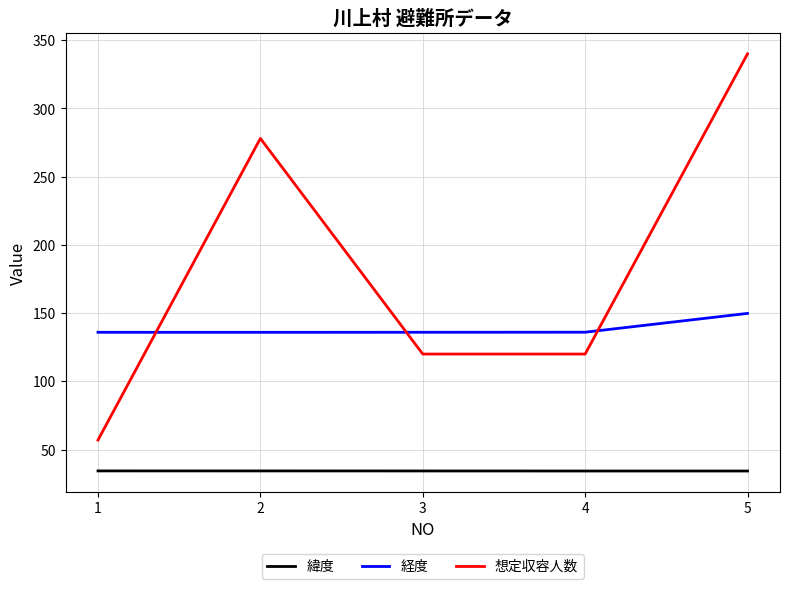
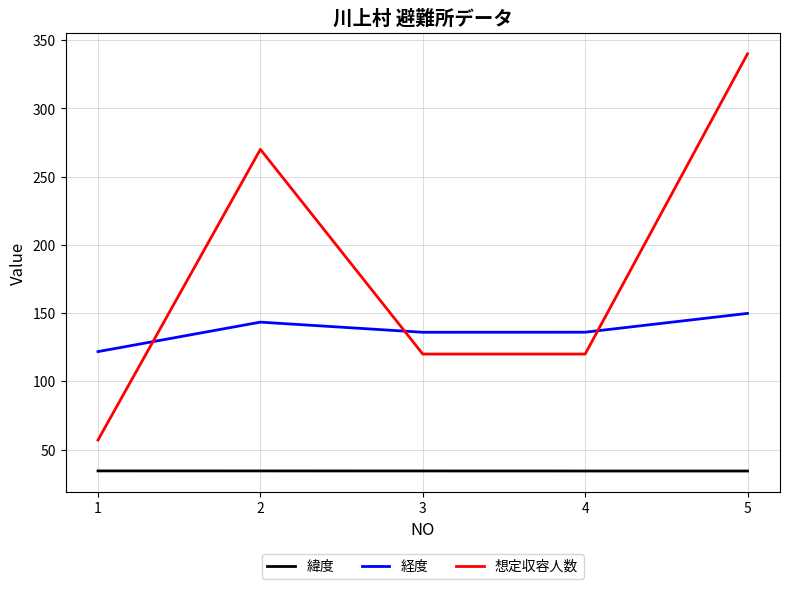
経度, 1: 136 -> 122
経度, 2: 136 -> 143
想定収容人数, 2: 278 -> 270
